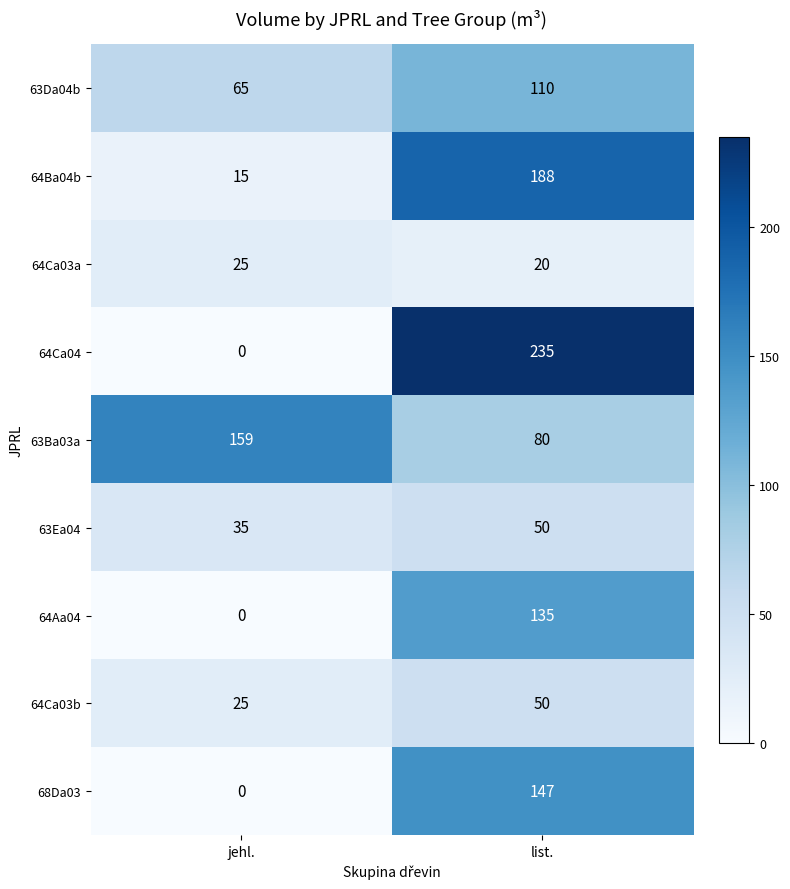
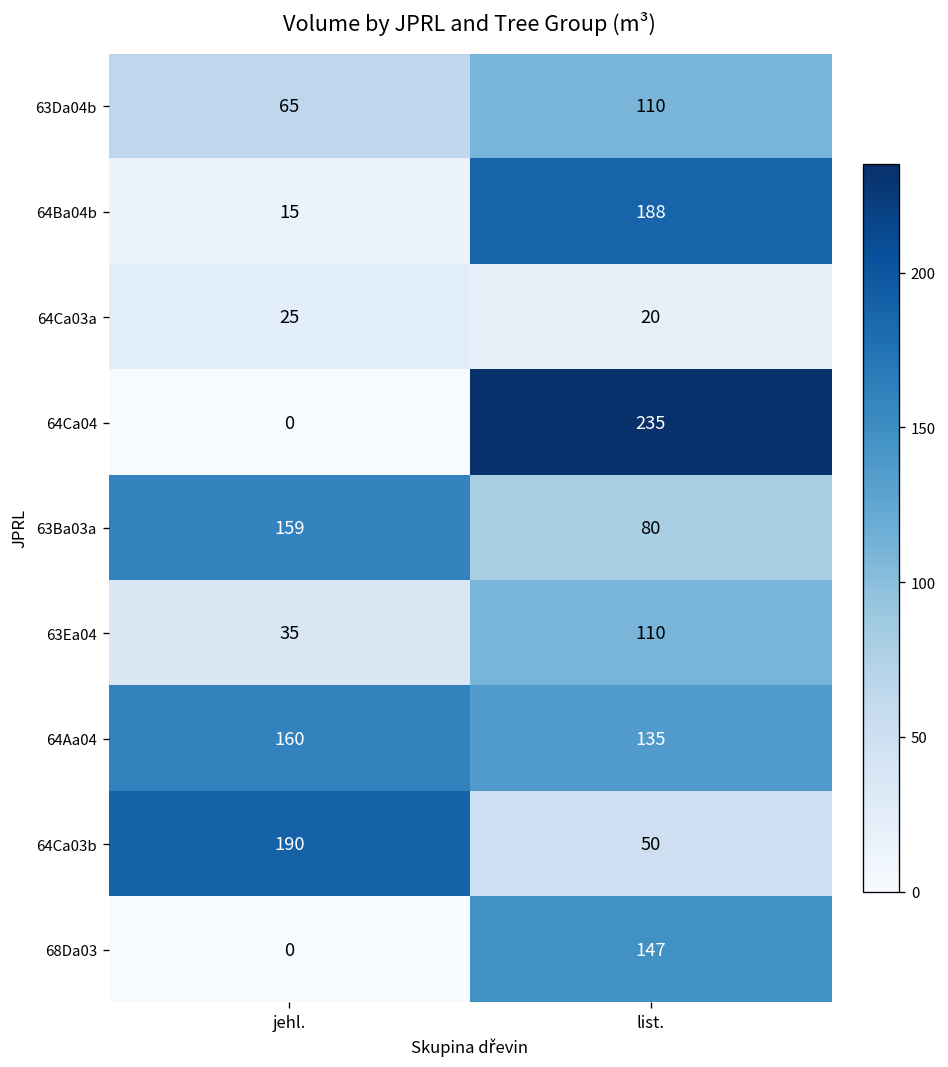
63Ea04, list.: 50 -> 110
64Aa04, jehl.: 0 -> 160
64Ca03b, jehl.: 25 -> 190
